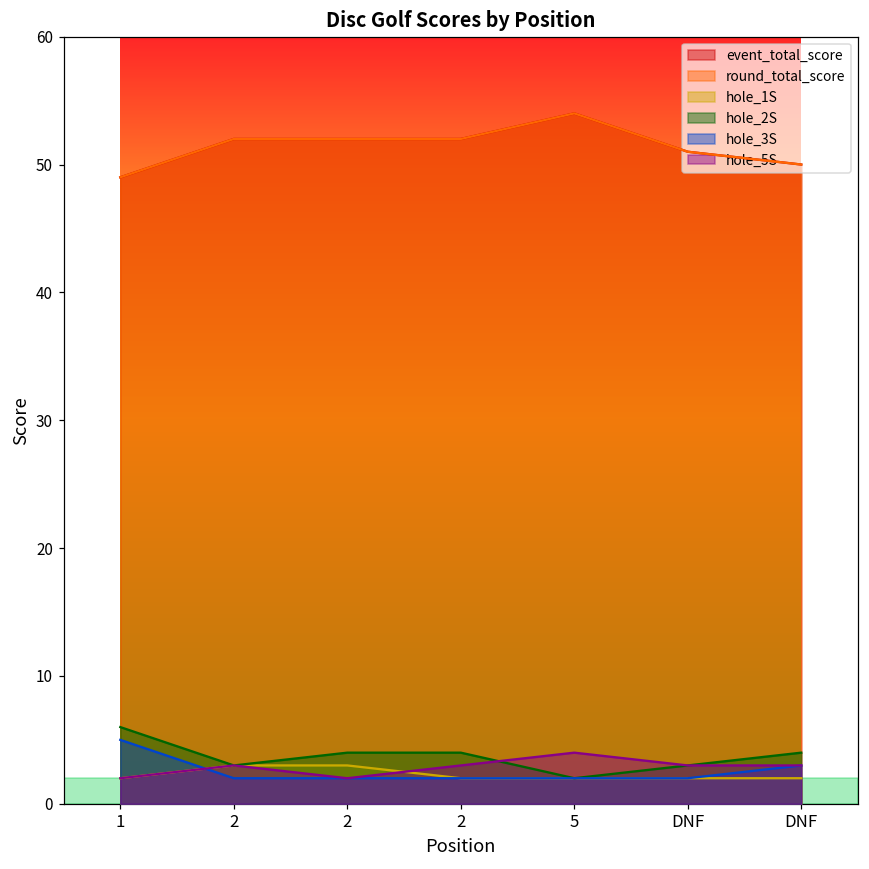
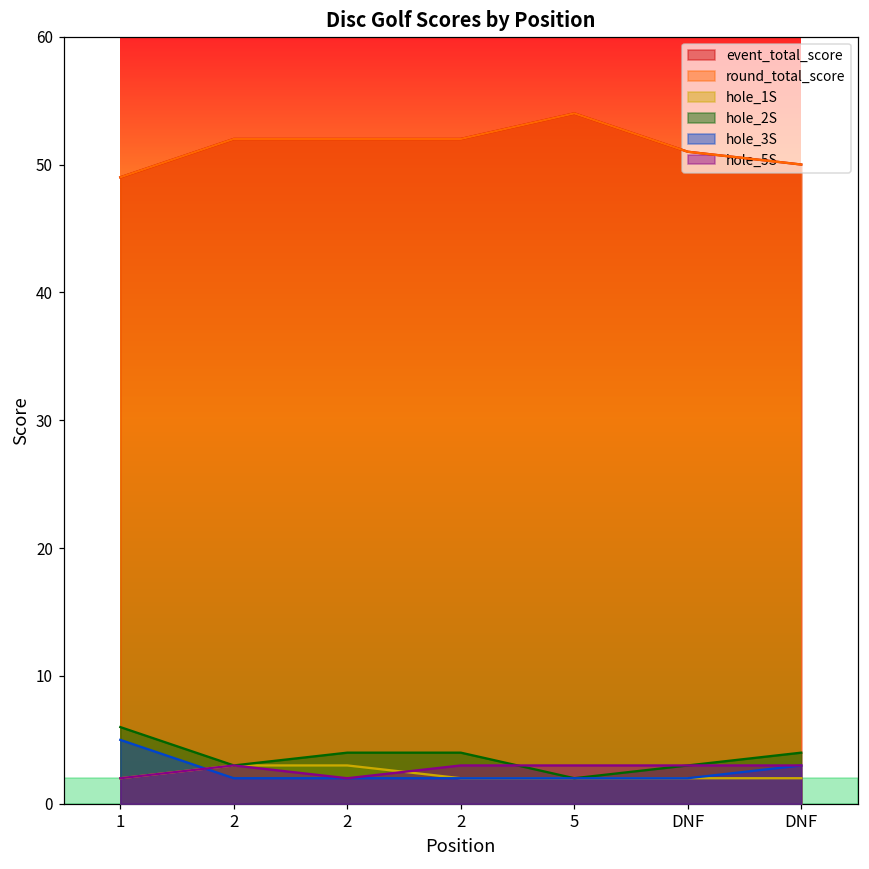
hole_5S, 5: 4 -> 3
